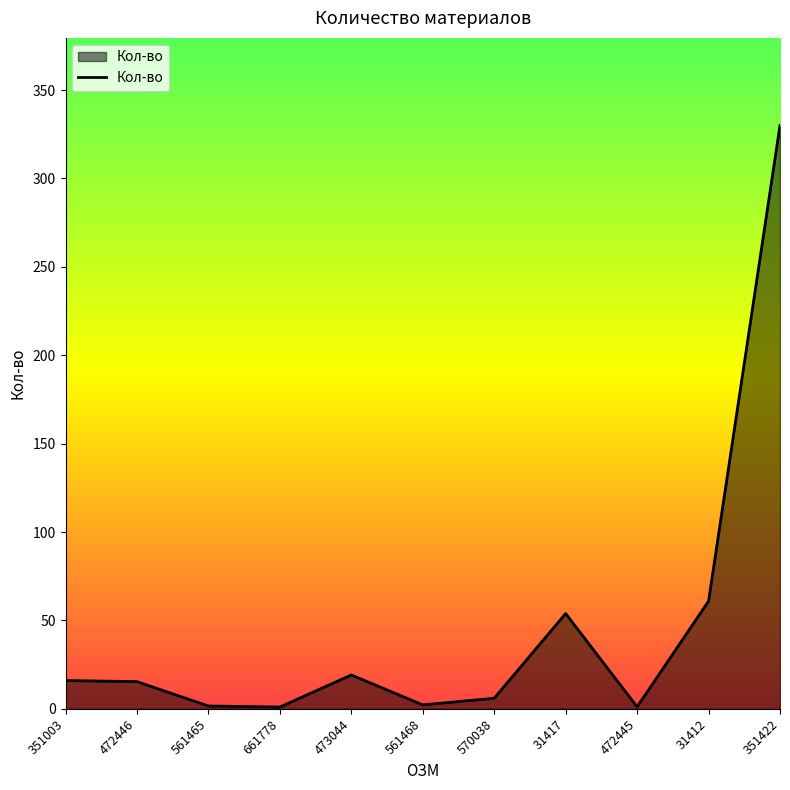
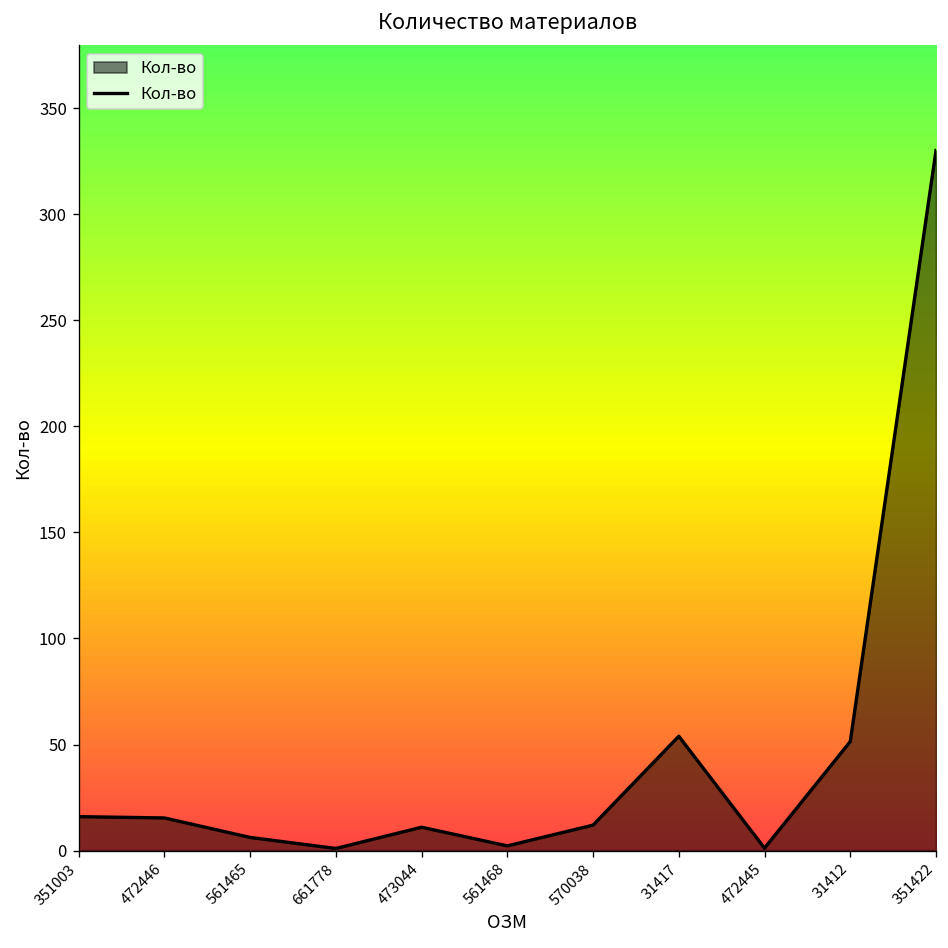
561465: 2 -> 6
473044: 19 -> 11
570038: 6 -> 12
31412: 61 -> 51
